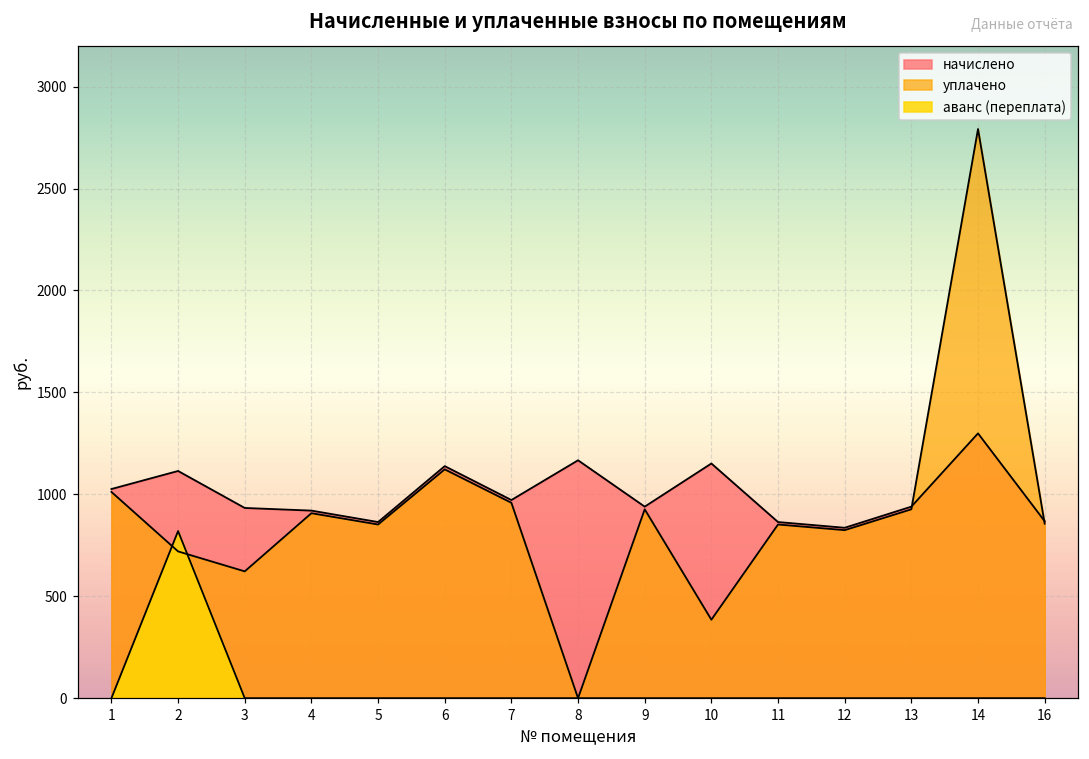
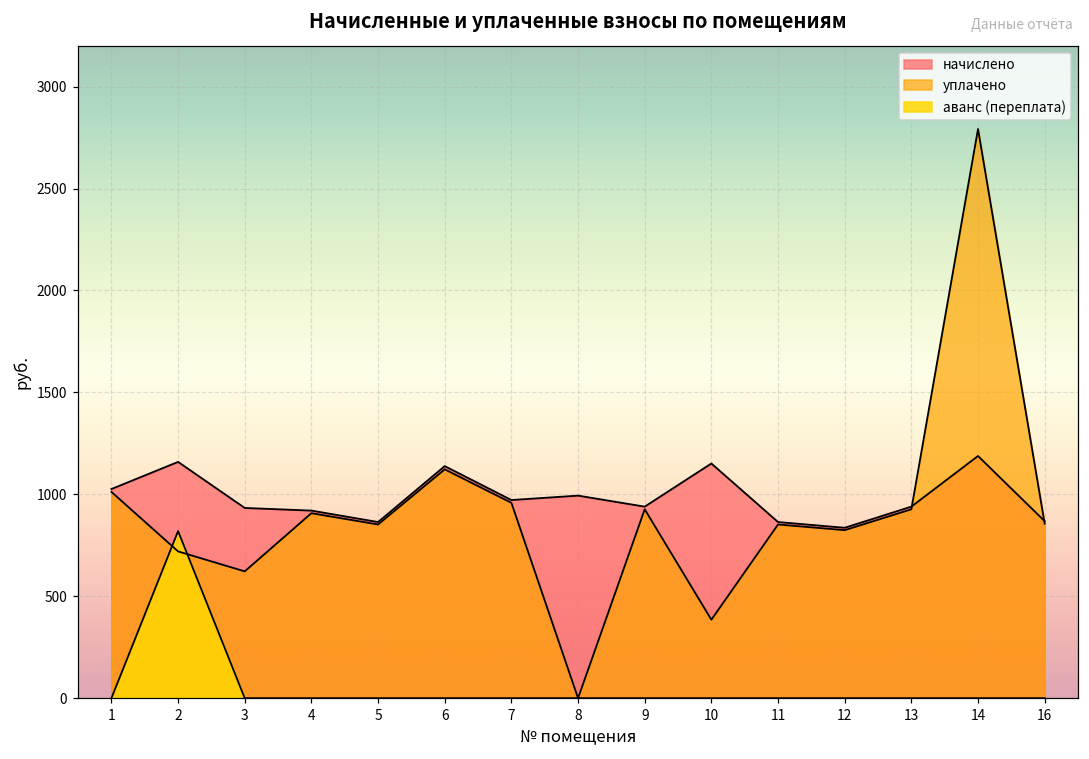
начислено, 2: 1110 -> 1160
начислено, 8: 1170 -> 990
начислено, 14: 1300 -> 1190
